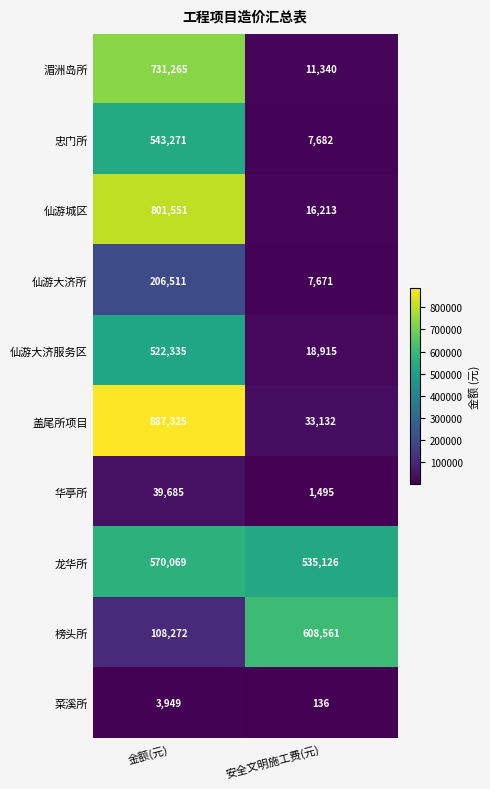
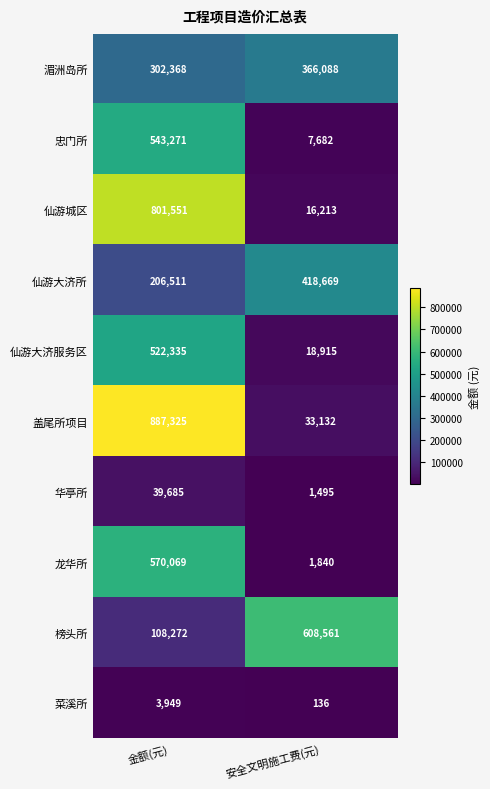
湄洲岛所, 金额(元): 731,265 -> 302,368
湄洲岛所, 安全文明施工费(元): 11,340 -> 366,088
仙游大济所, 安全文明施工费(元): 7,671 -> 418,669
龙华所, 安全文明施工费(元): 535,126 -> 1,840
